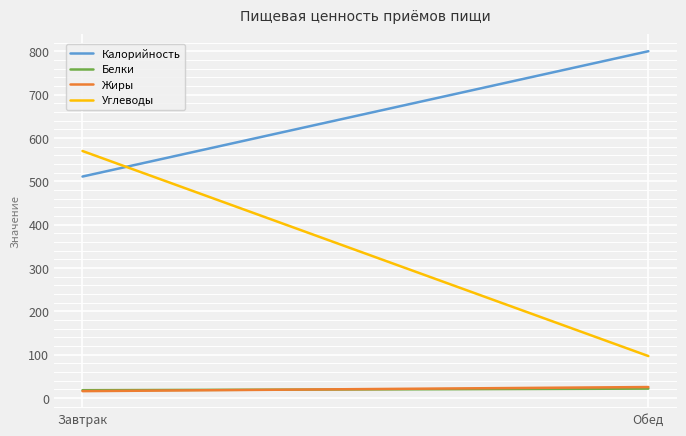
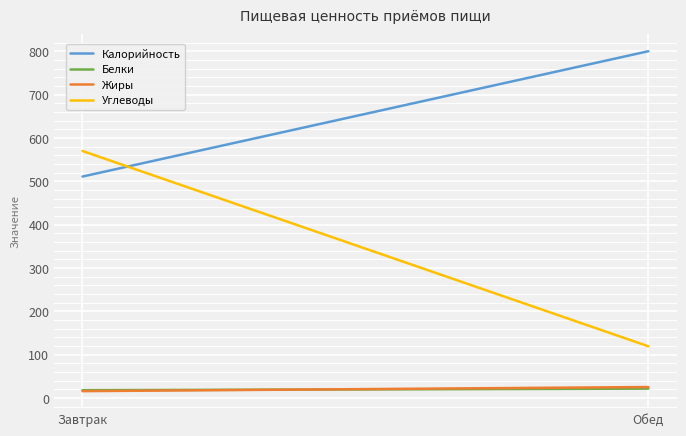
Углеводы, Обед: 100 -> 120
